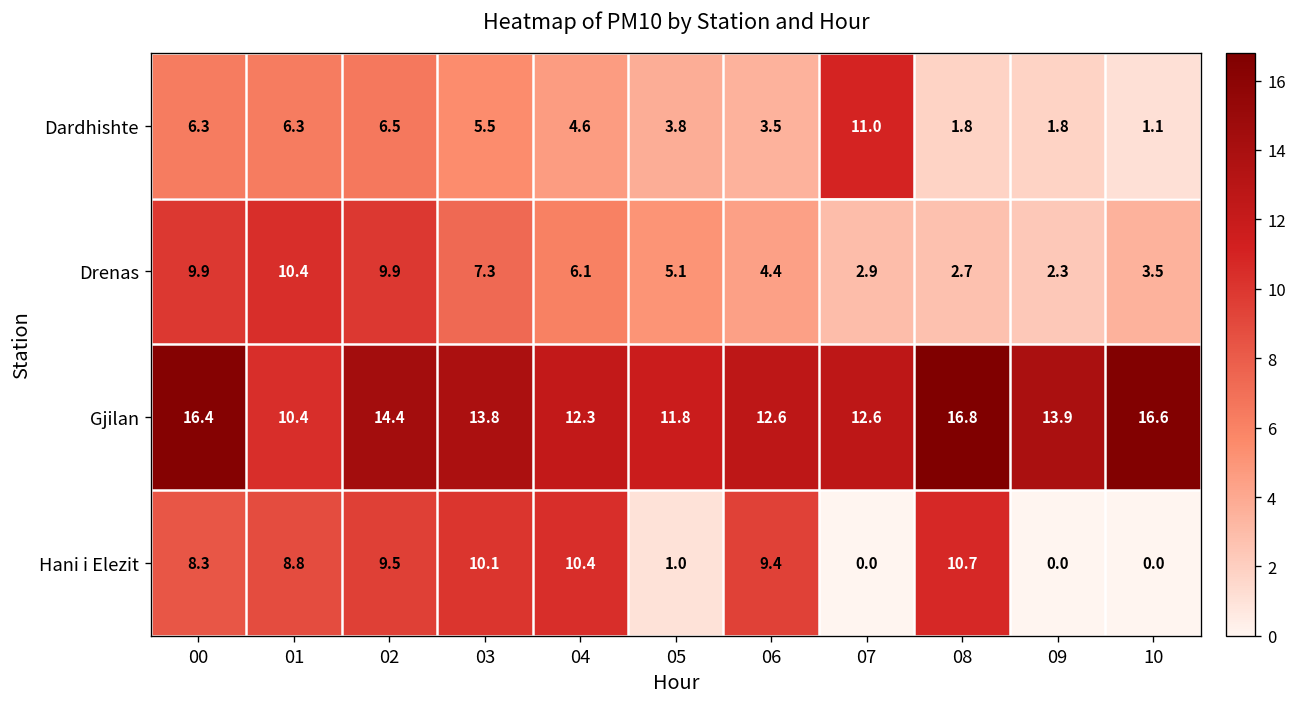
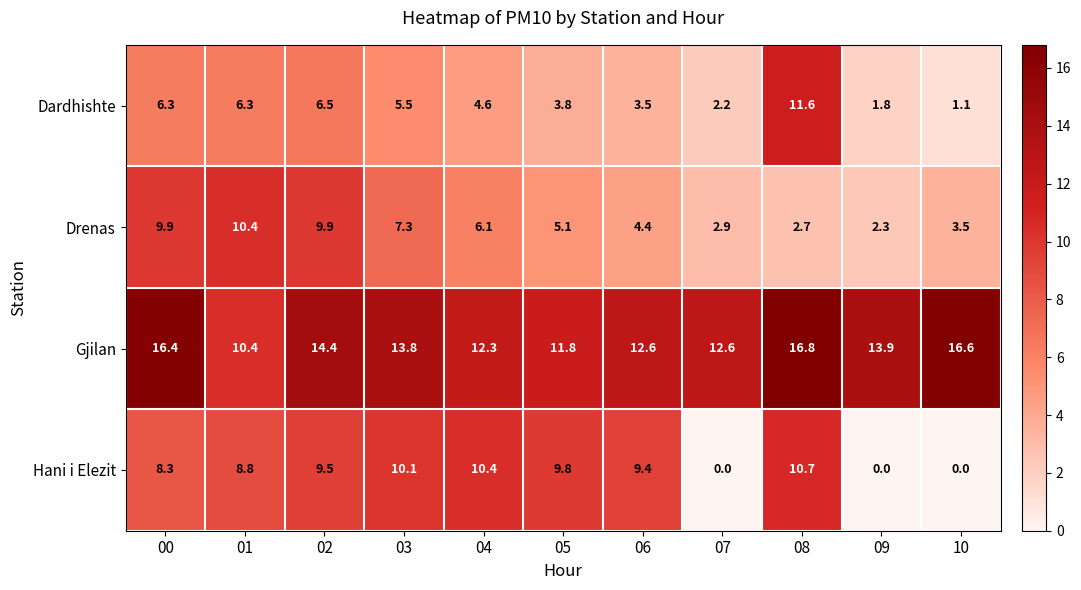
Dardhishte, 07: 11.0 -> 2.2
Dardhishte, 08: 1.8 -> 11.6
Hani i Elezit, 05: 1.0 -> 9.8
